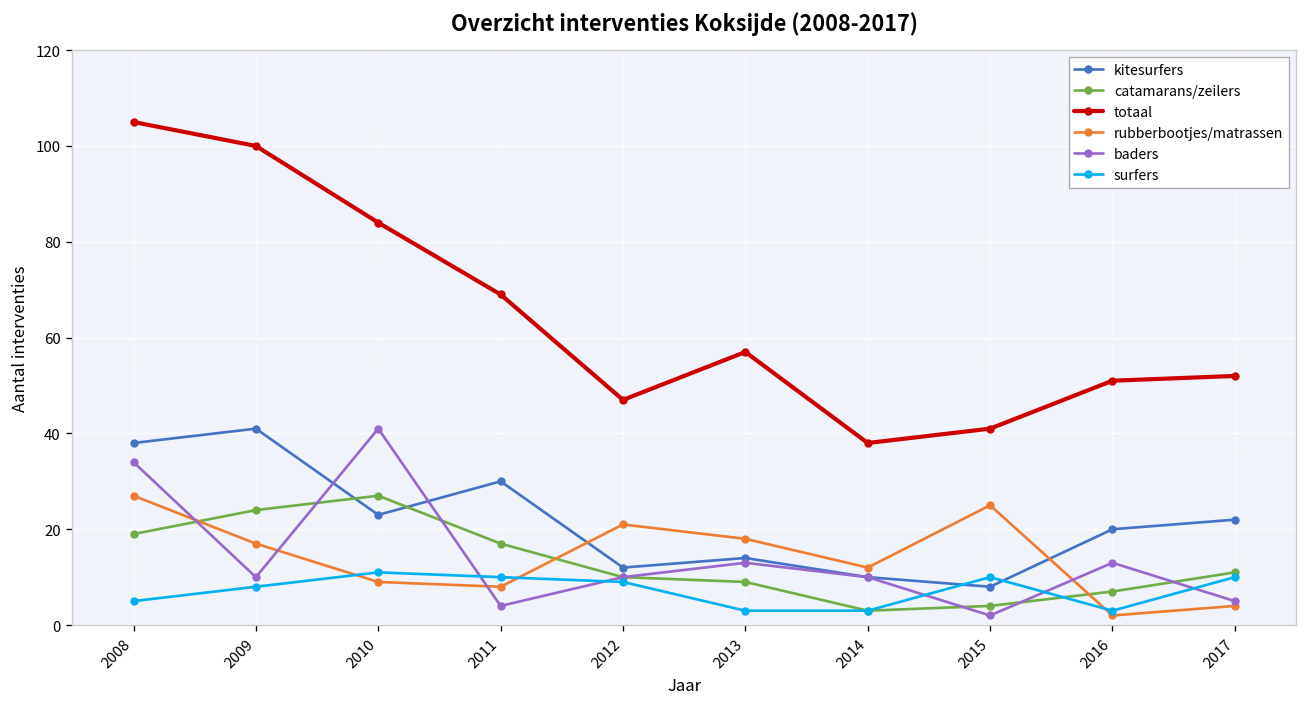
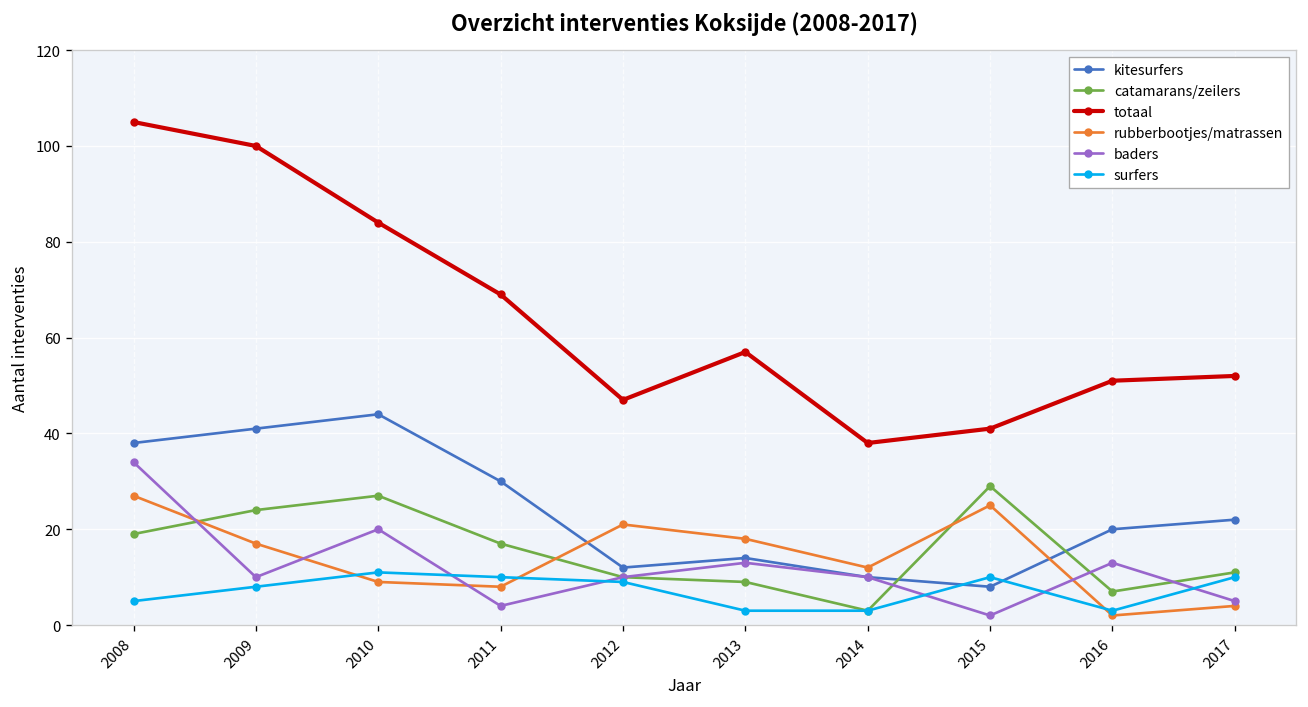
kitesurfers, 2010: 23 -> 44
baders, 2010: 41 -> 20
catamarans/zeilers, 2015: 4 -> 29
